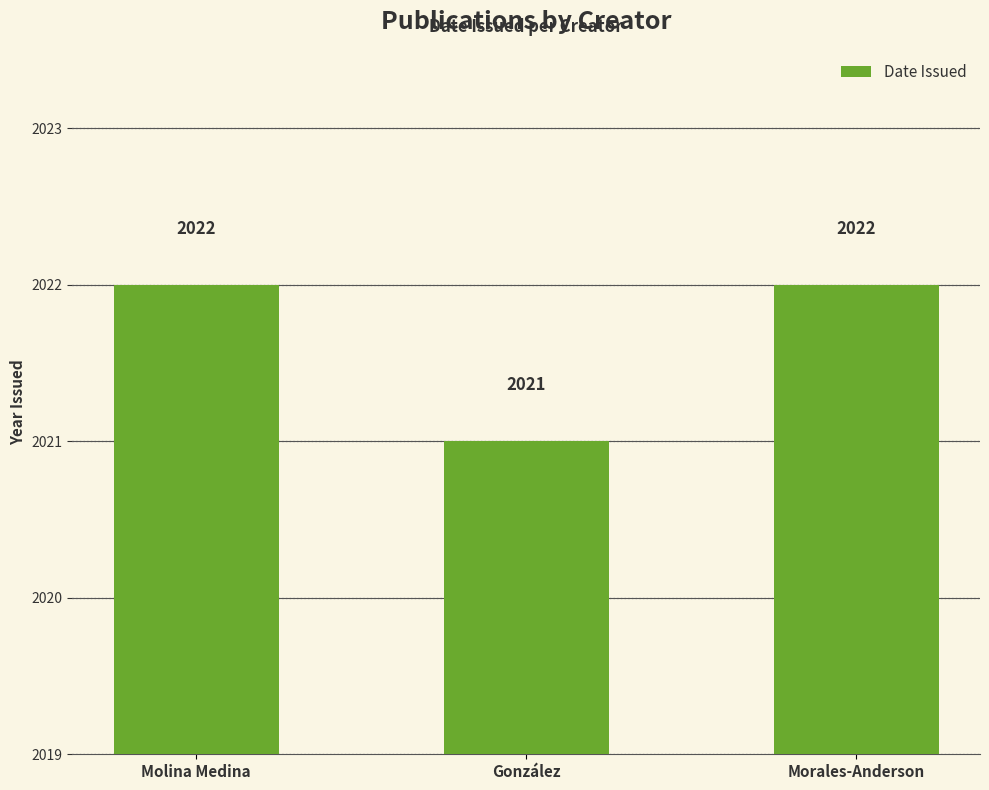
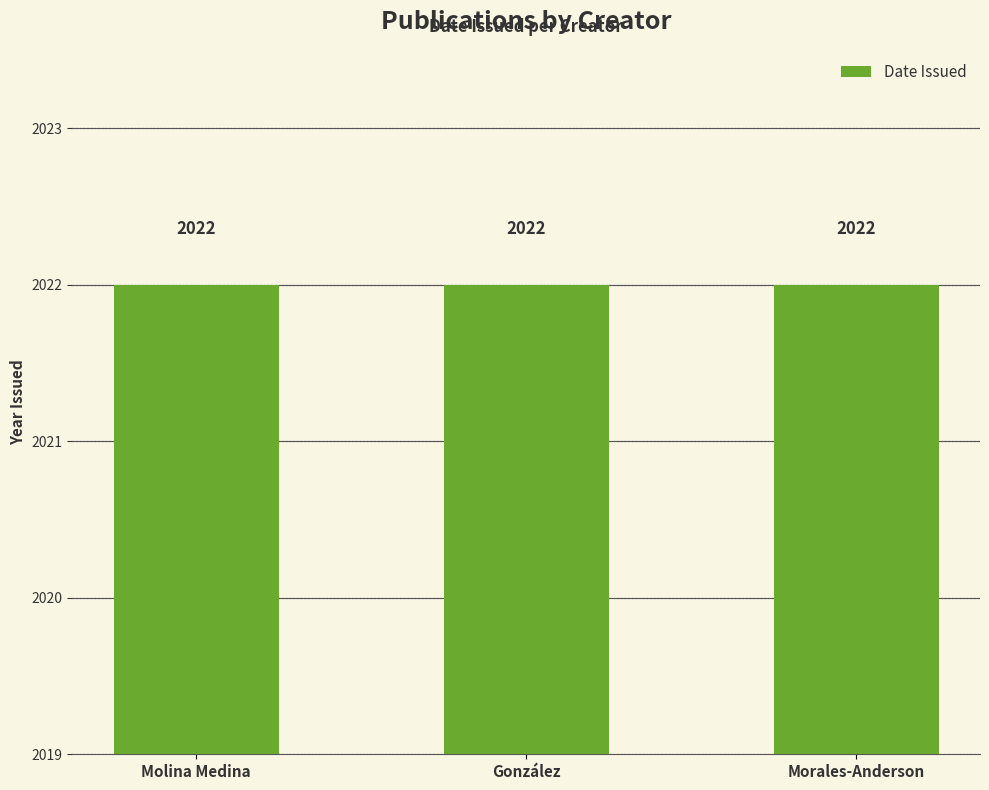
González: 2021 -> 2022
